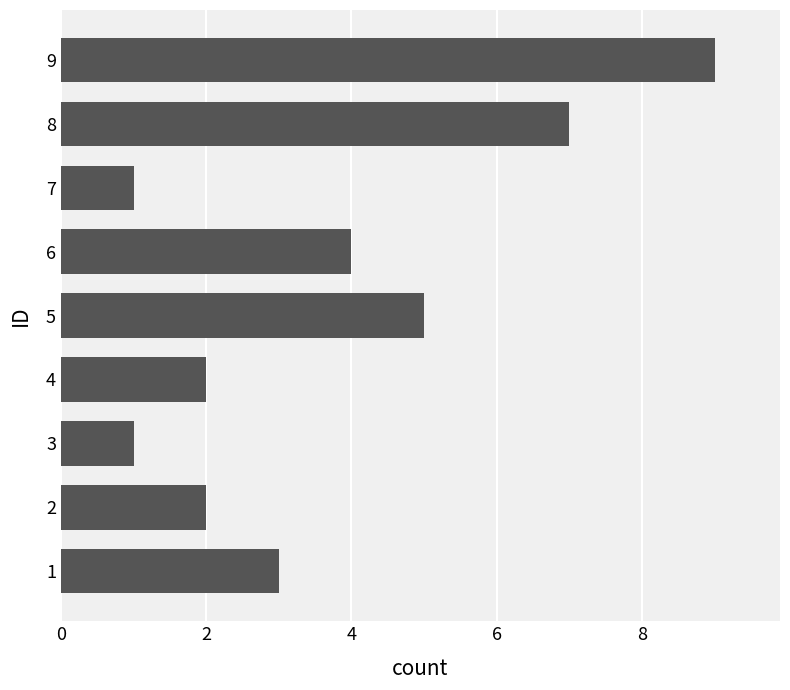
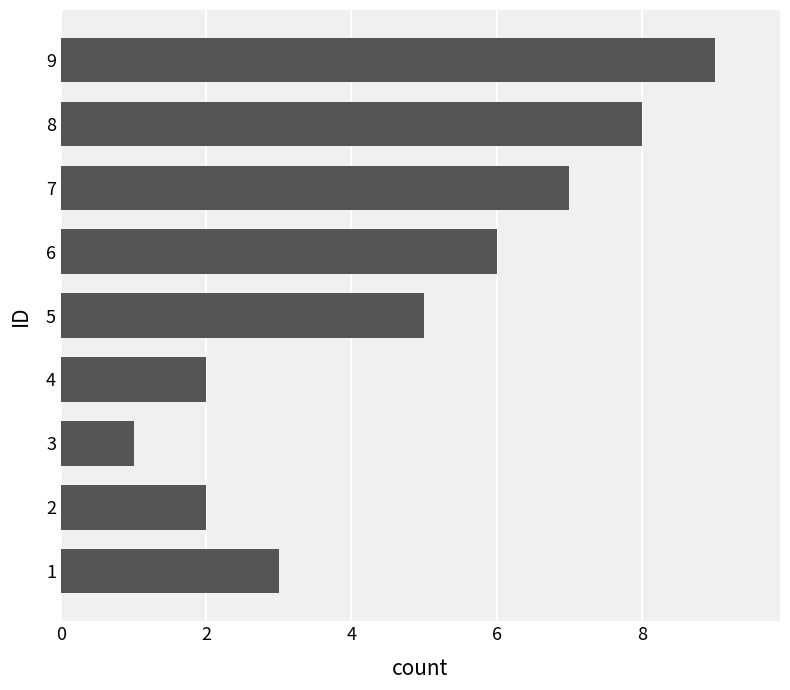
8: 7 -> 8
7: 1 -> 7
6: 4 -> 6
